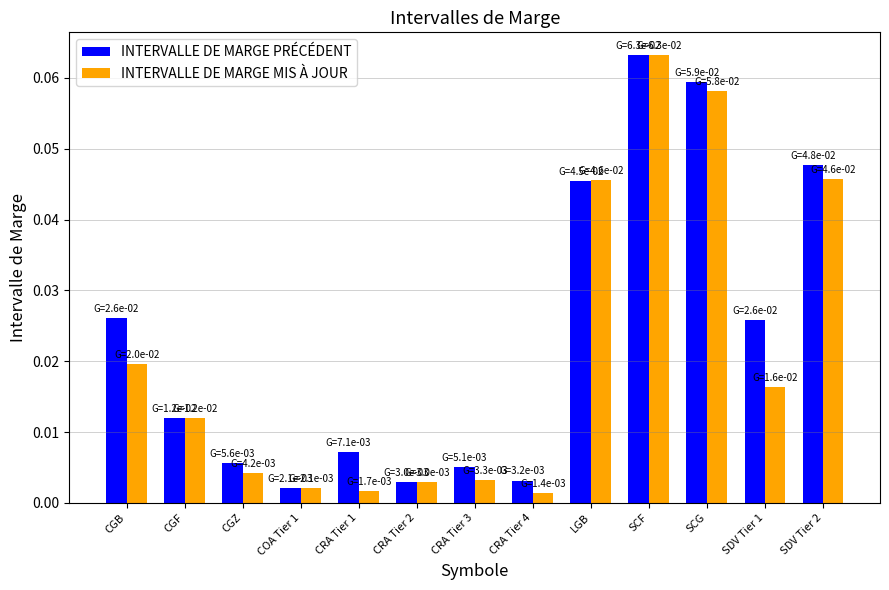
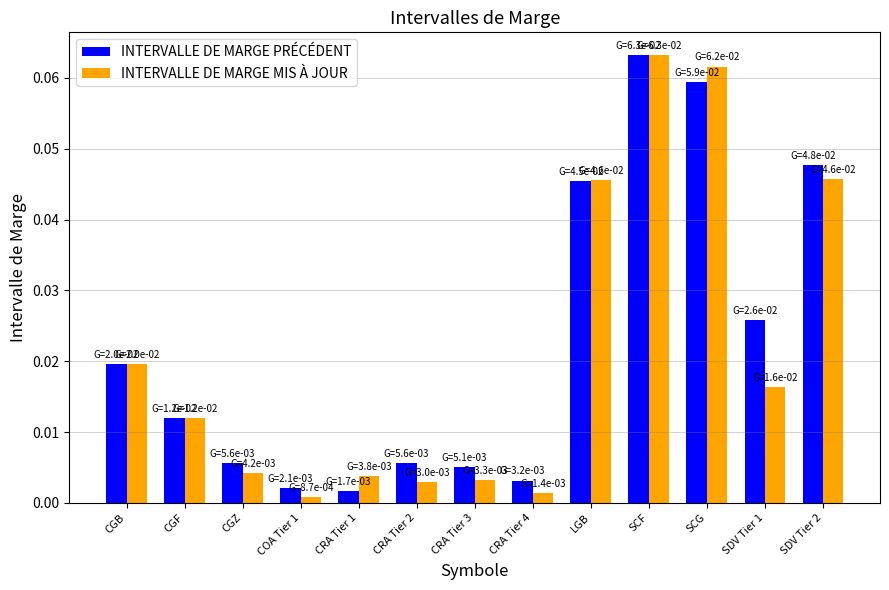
INTERVALLE DE MARGE PRÉCÉDENT, CGB: 2.1e-03 -> 8.7e-04
INTERVALLE DE MARGE MIS À JOUR, COA Tier 1: 2.6e-02 -> 2.0e-02
INTERVALLE DE MARGE PRÉCÉDENT, CRA Tier 1: 1.7e-03 -> 3.8e-03
INTERVALLE DE MARGE MIS À JOUR, CRA Tier 1: 7.1e-03 -> 1.7e-03
INTERVALLE DE MARGE PRÉCÉDENT, CRA Tier 2: 5.8e-02 -> 6.2e-02
INTERVALLE DE MARGE MIS À JOUR, SCG: 3.0e-03 -> 5.6e-03
